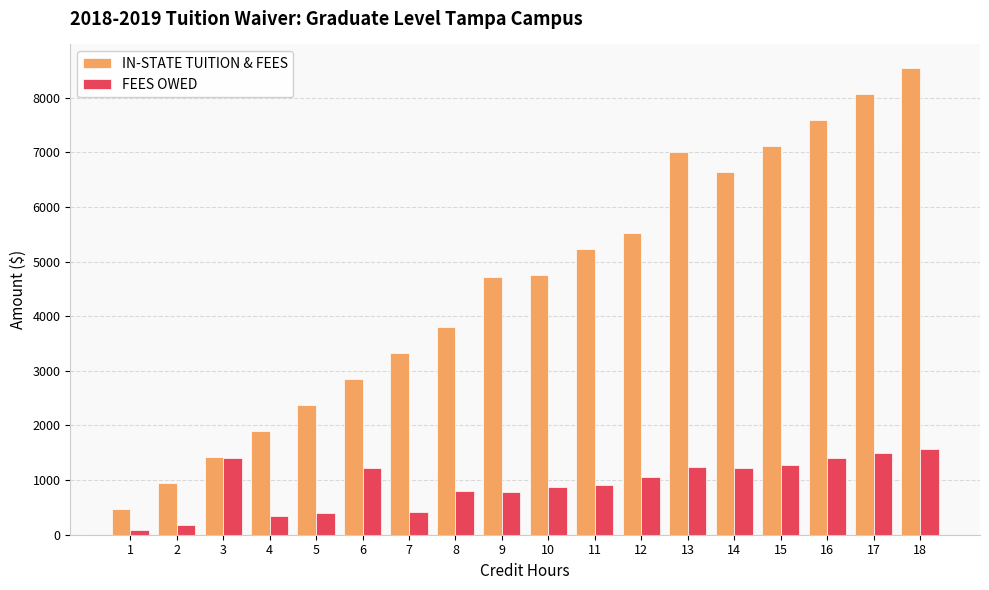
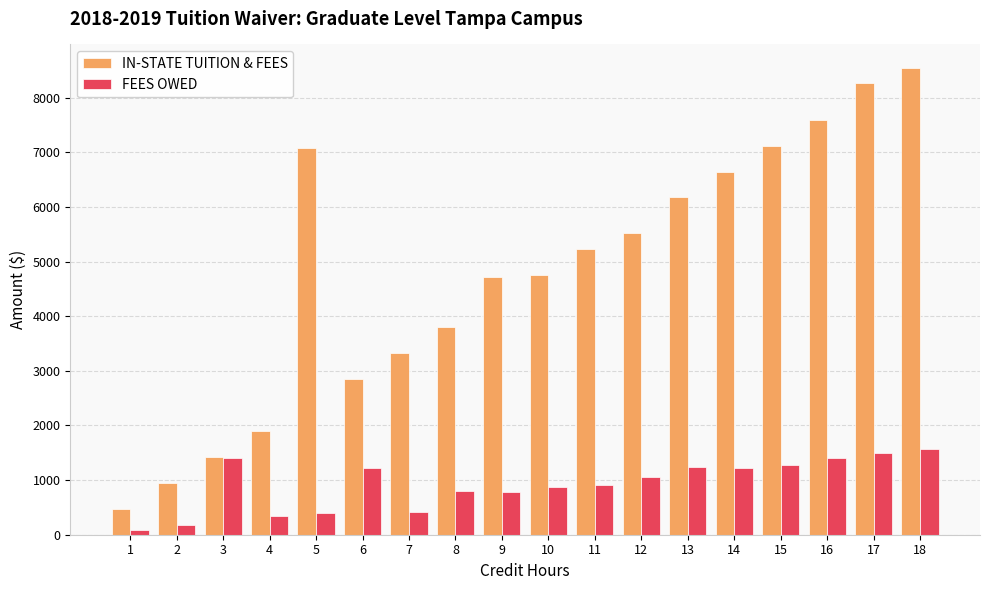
IN-STATE TUITION & FEES, 5: 2400 -> 7100
IN-STATE TUITION & FEES, 13: 7000 -> 6200
IN-STATE TUITION & FEES, 17: 8100 -> 8300
